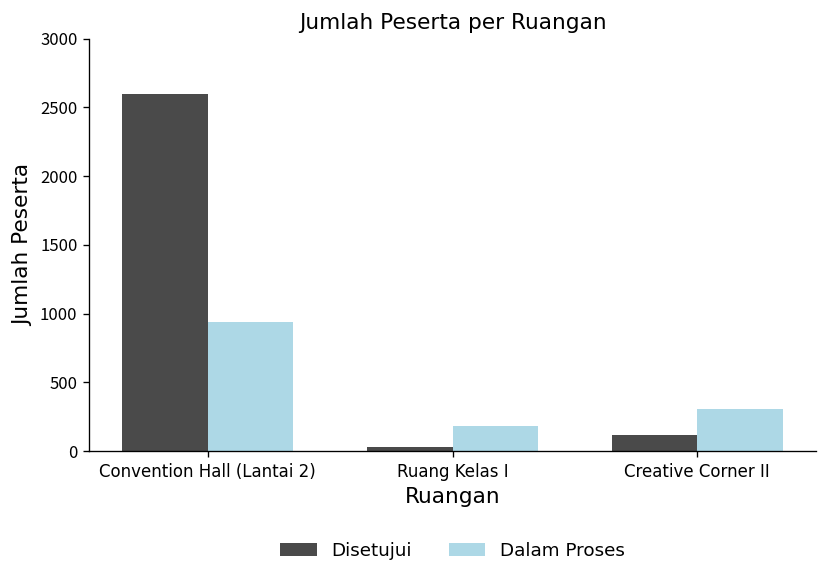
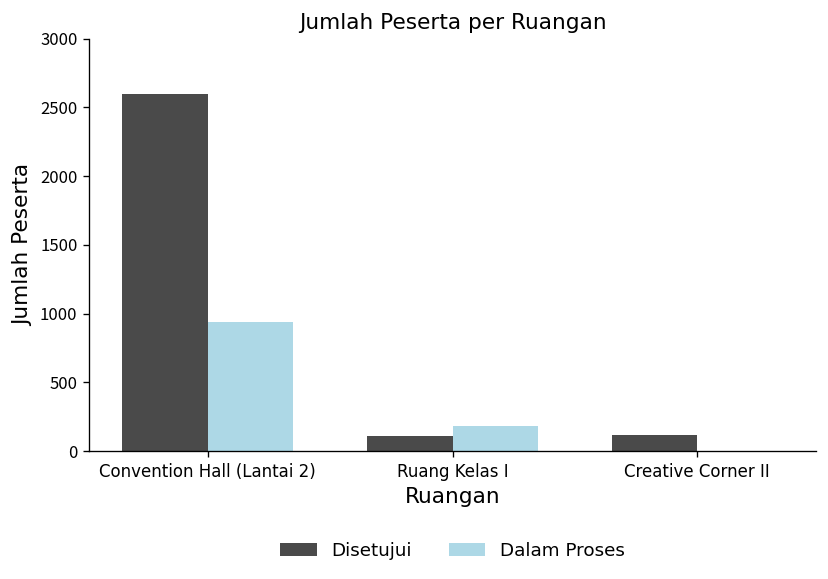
Disetujui, Ruang Kelas I: 30 -> 110
Dalam Proses, Creative Corner II: 300 -> 0
